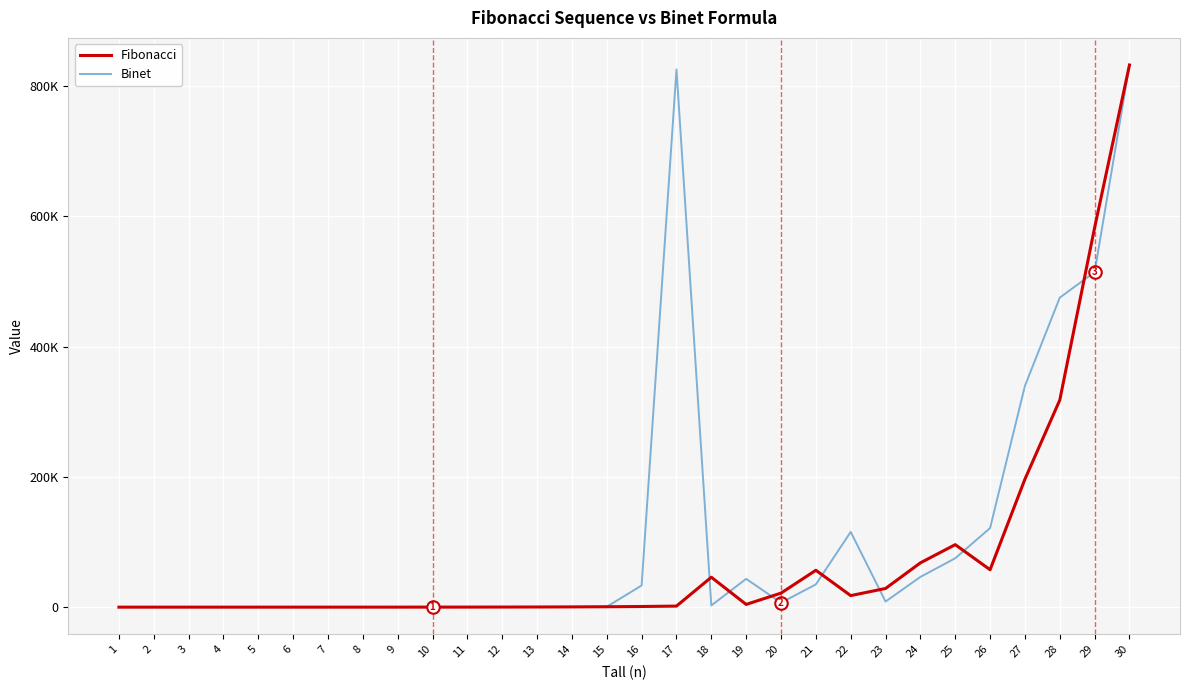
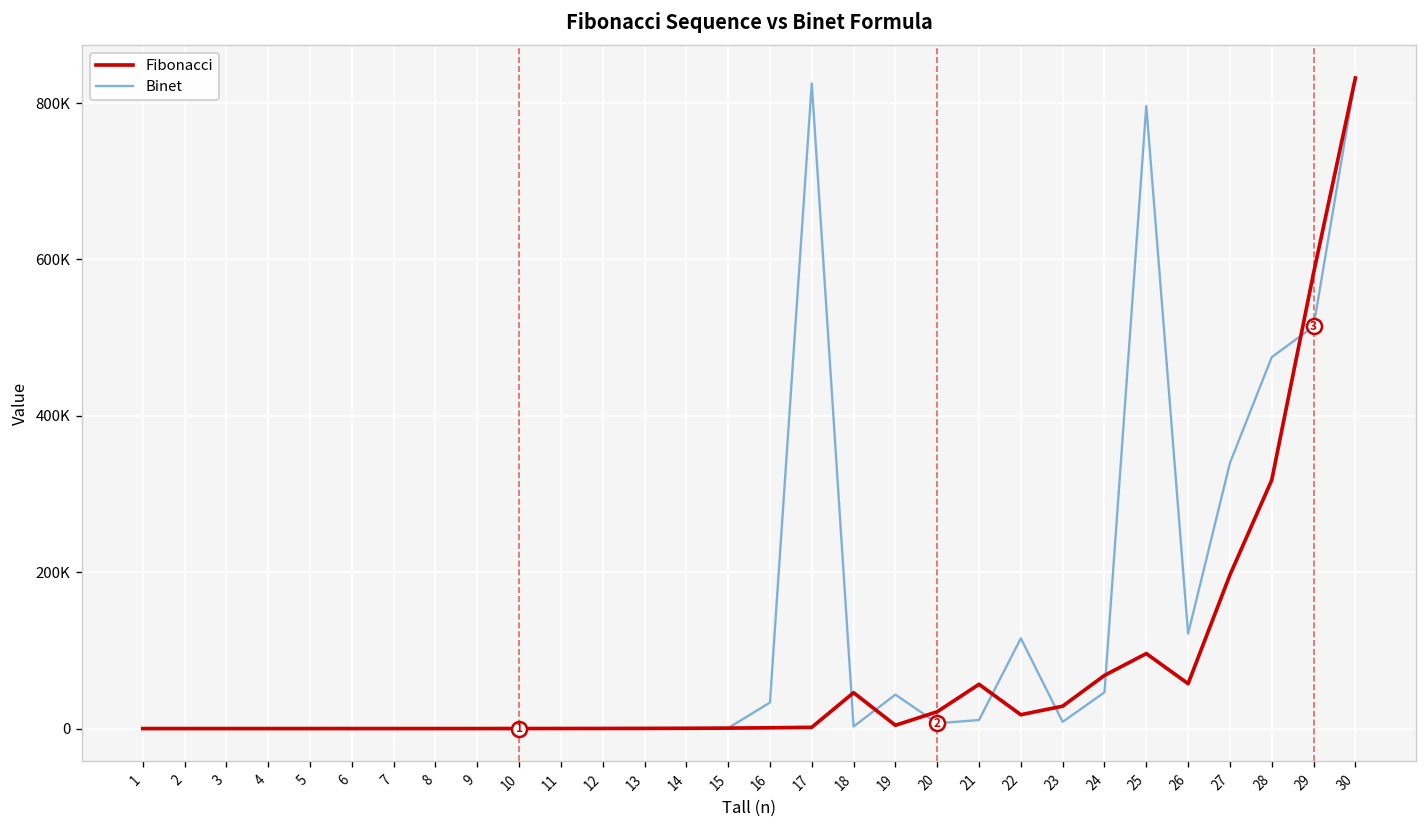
Binet, 21: 30000 -> 10000
Binet, 25: 80000 -> 800000
